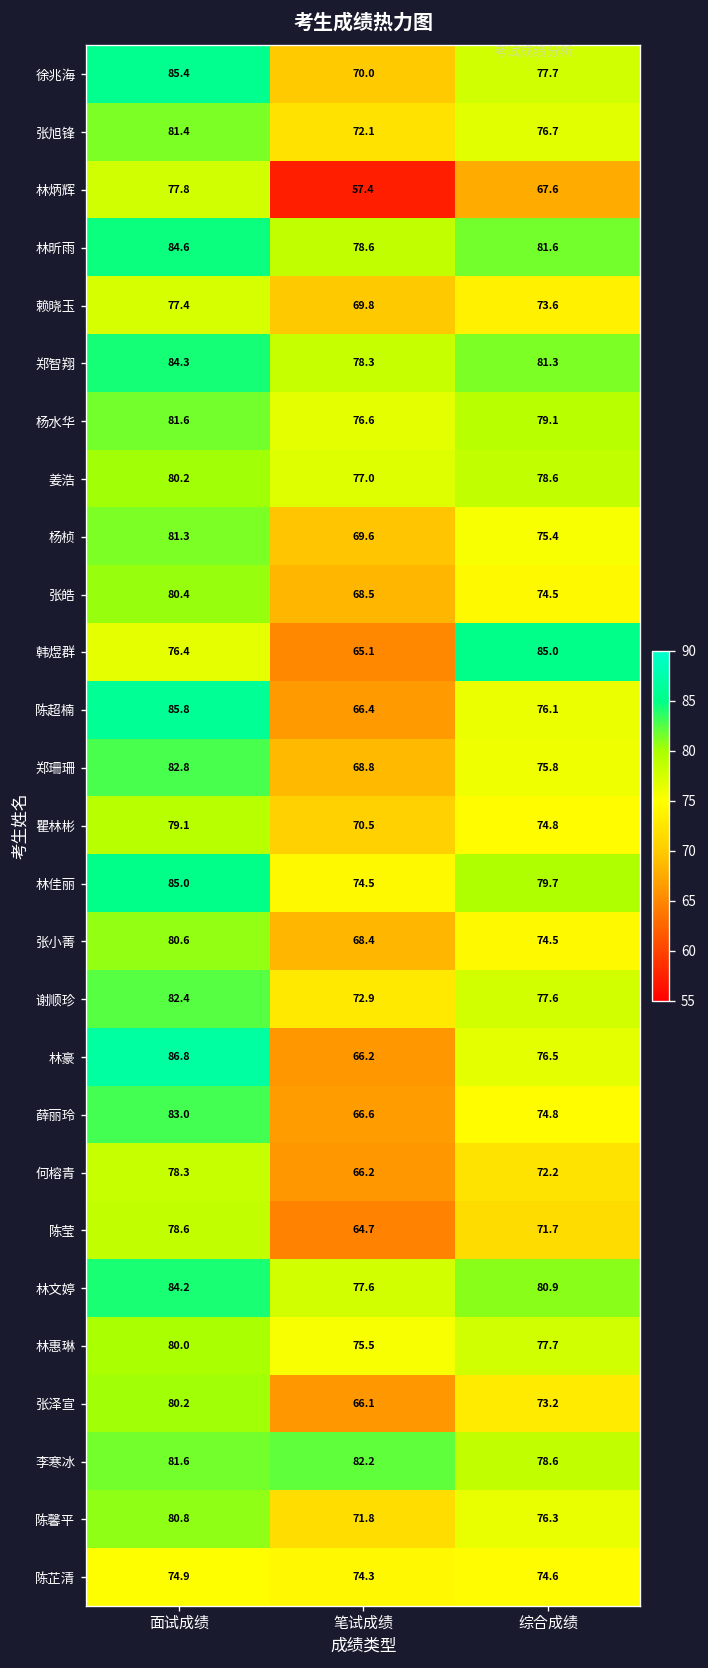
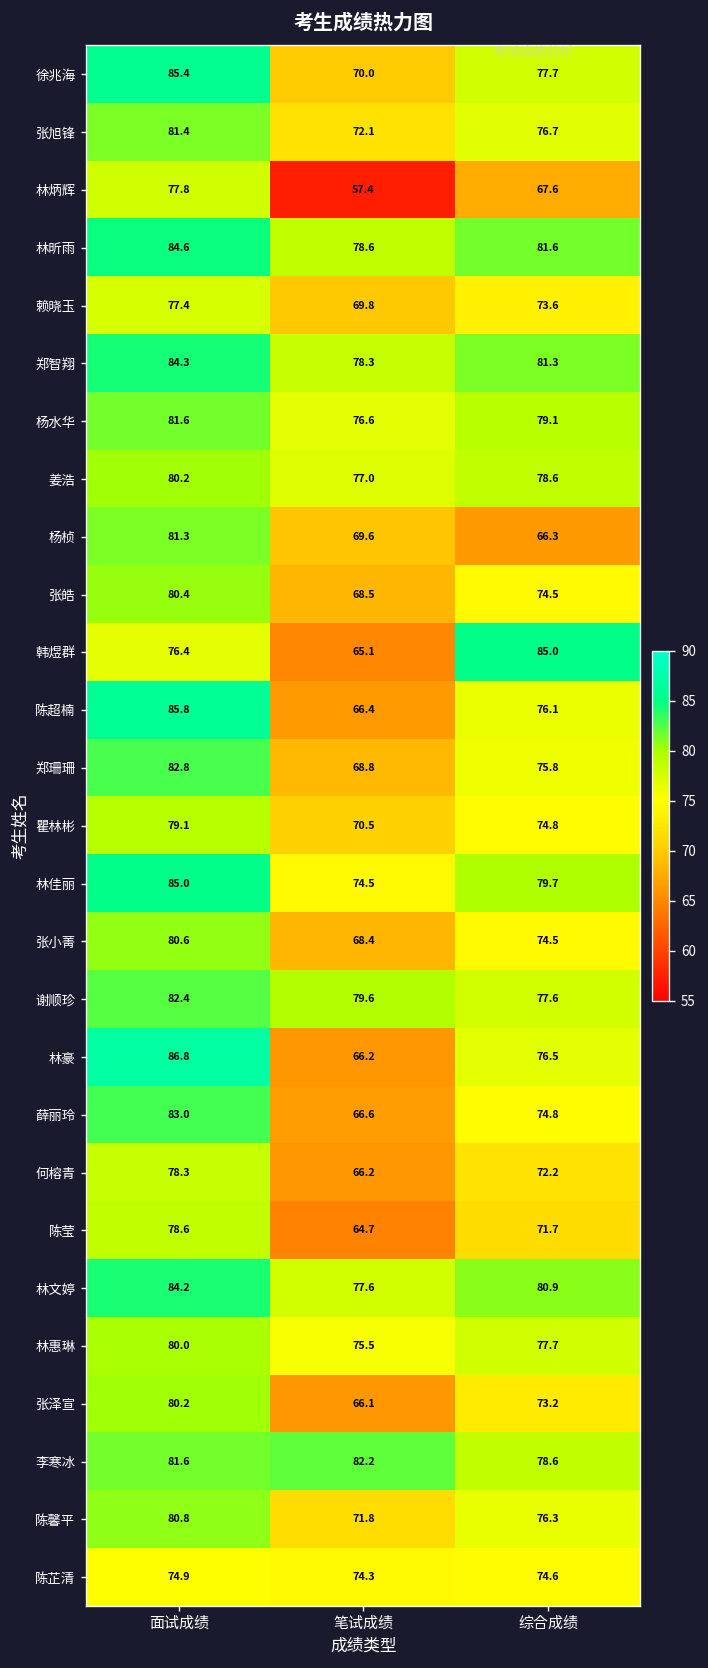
杨桢, 综合成绩: 75.4 -> 66.3
谢顺珍, 笔试成绩: 72.9 -> 79.6
